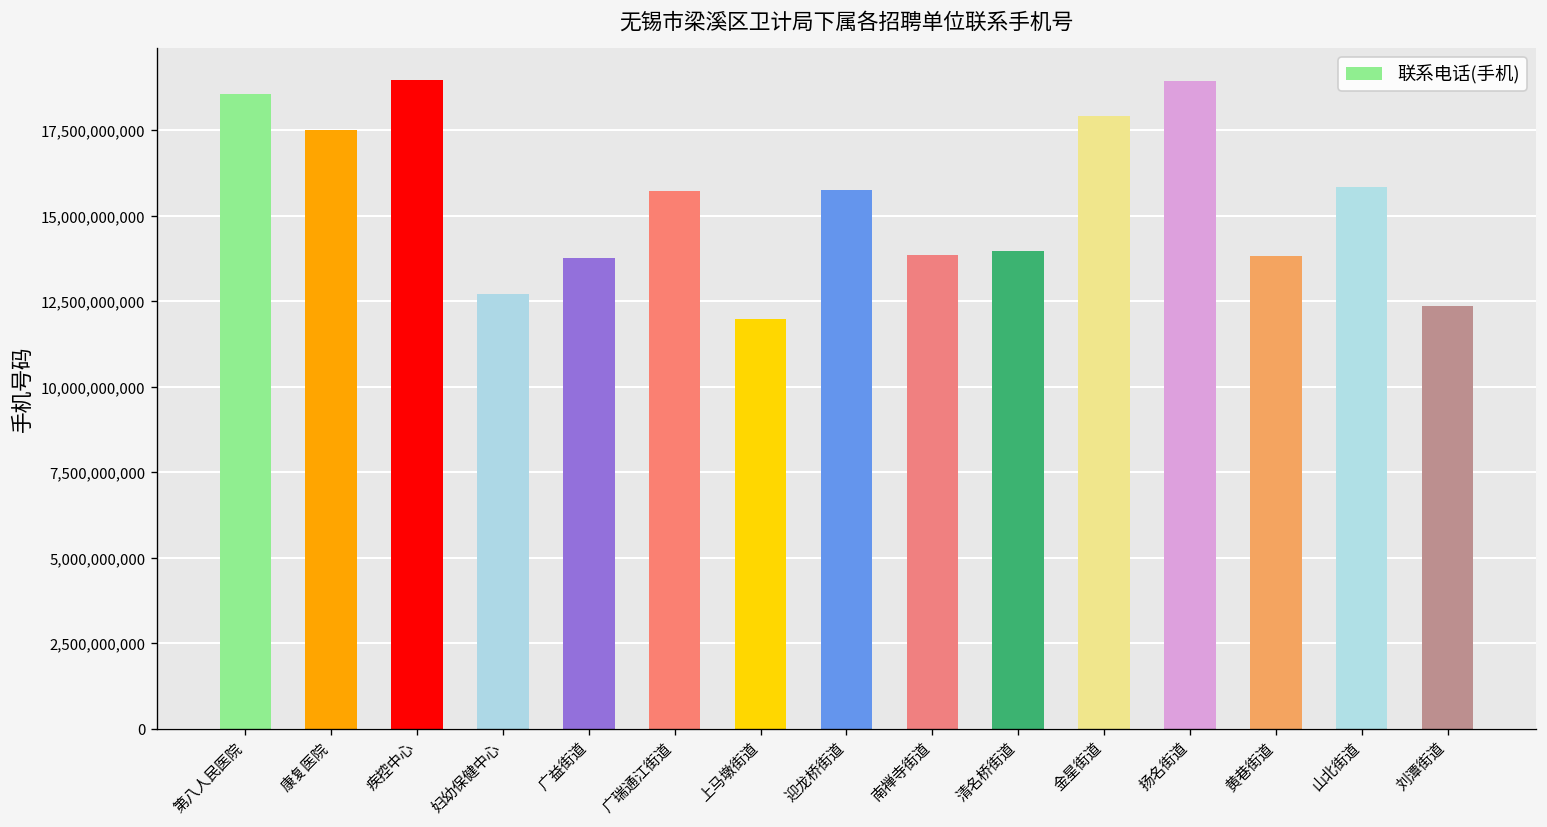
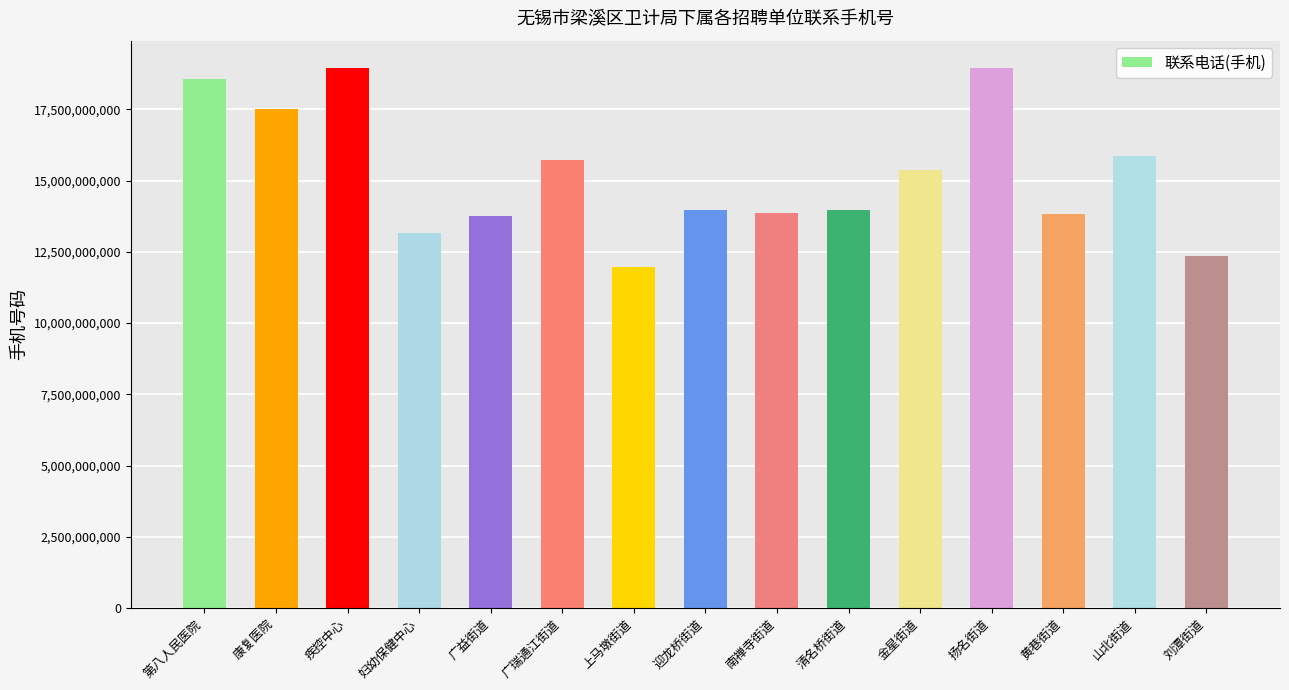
妇幼保健中心: 12,700,000,000 -> 13,200,000,000
迎龙桥街道: 15,800,000,000 -> 14,000,000,000
金星街道: 17,900,000,000 -> 15,400,000,000
